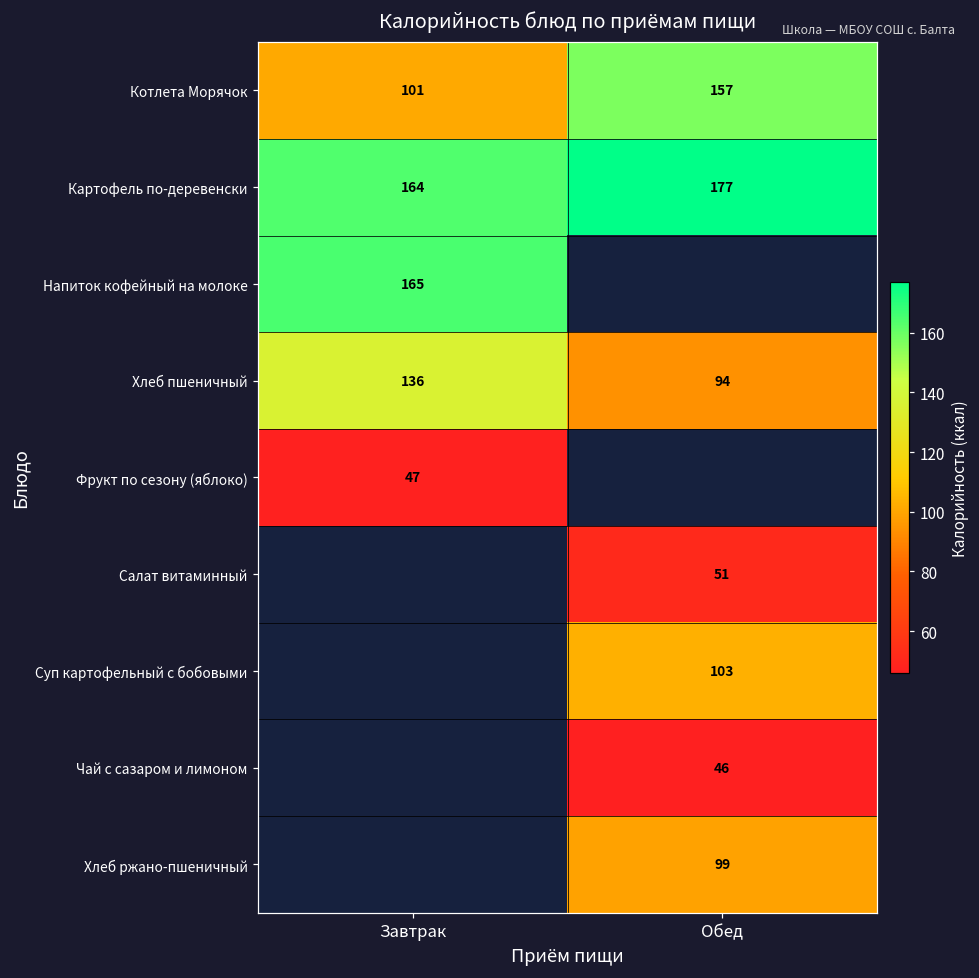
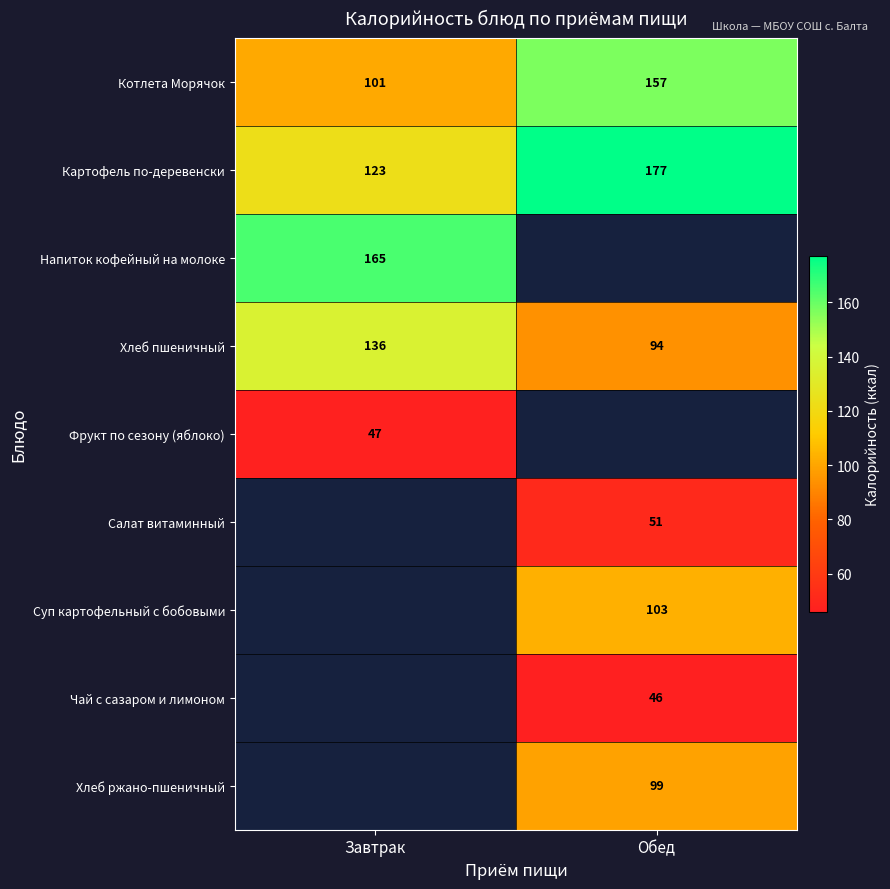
Картофель по-деревенски, Завтрак: 164 -> 123
